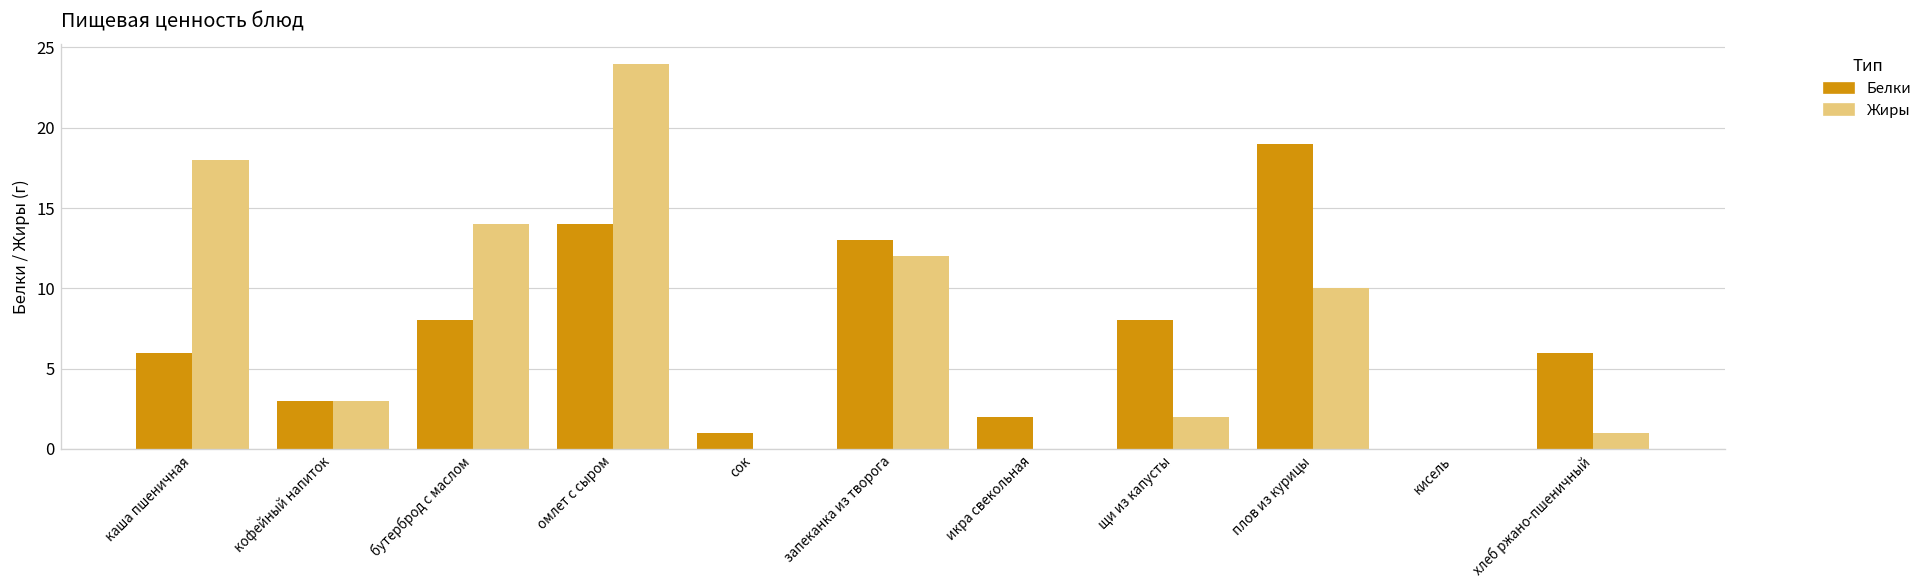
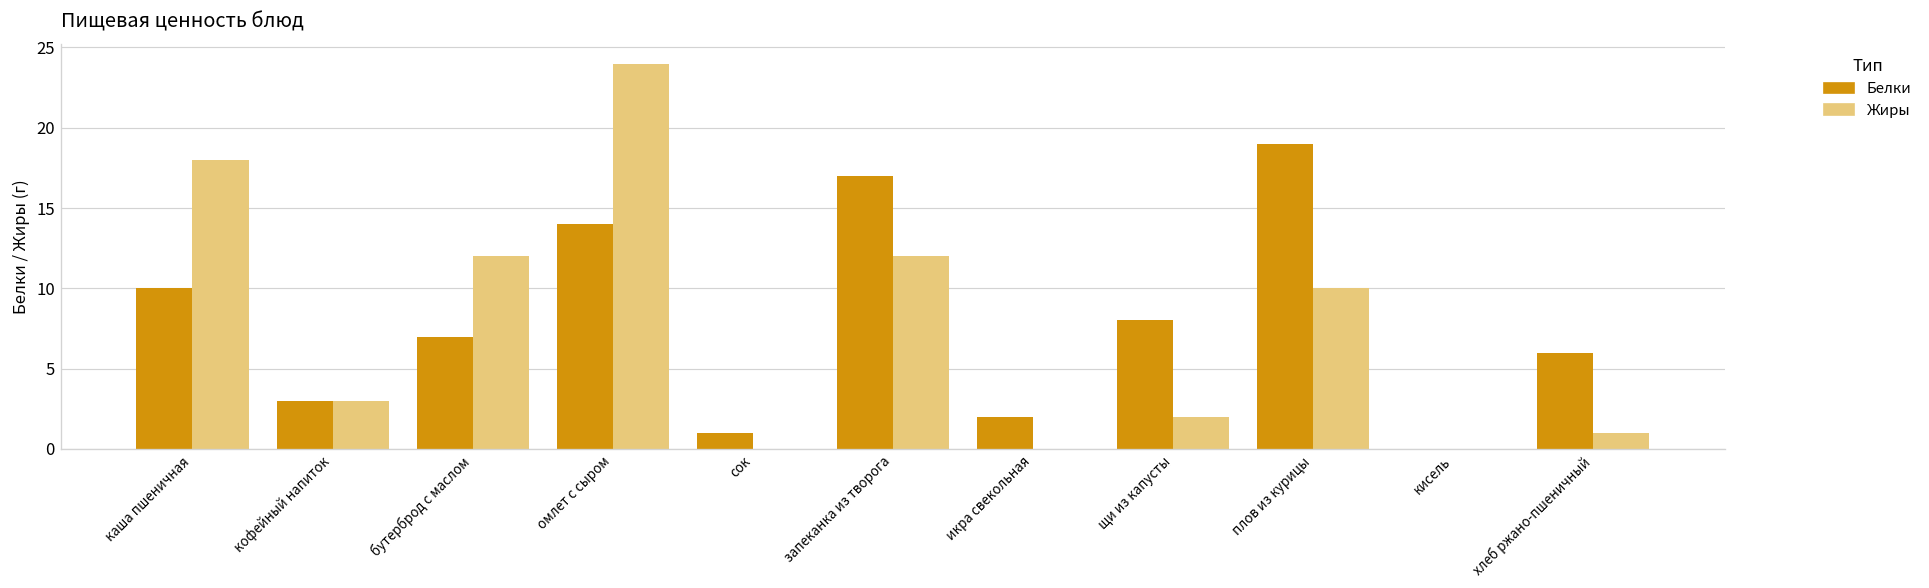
Белки, каша пшеничная: 6 -> 10
Белки, бутерброд с маслом: 8 -> 7
Жиры, бутерброд с маслом: 14 -> 12
Белки, запеканка из творога: 13 -> 17
